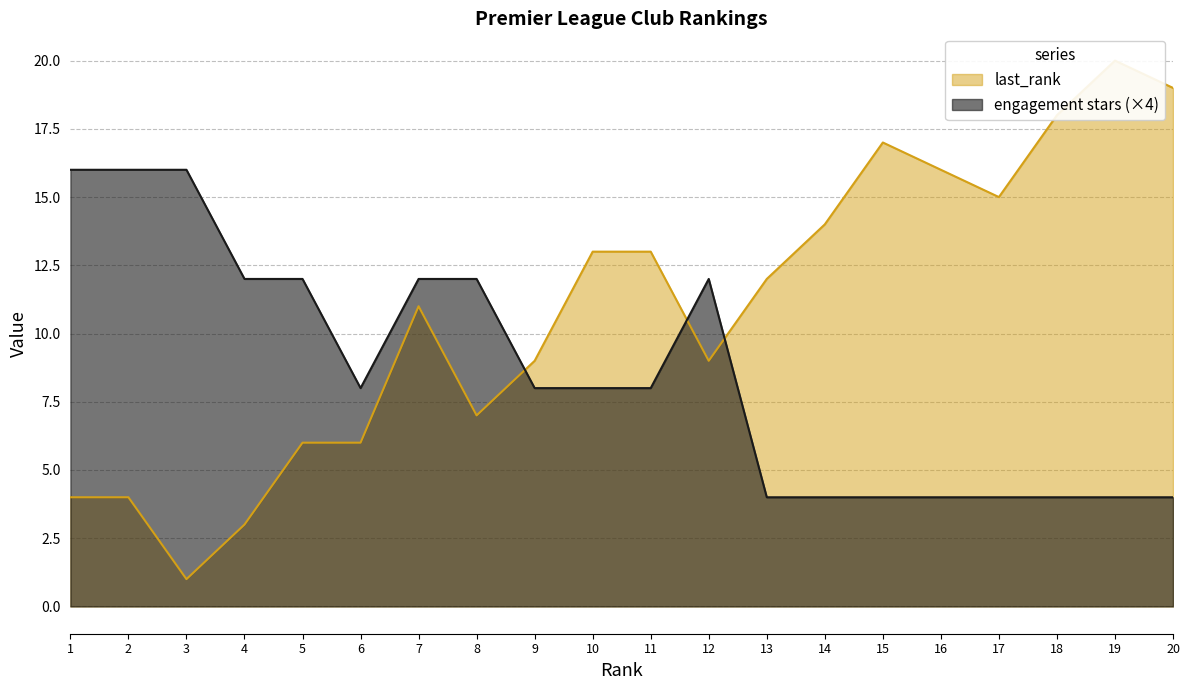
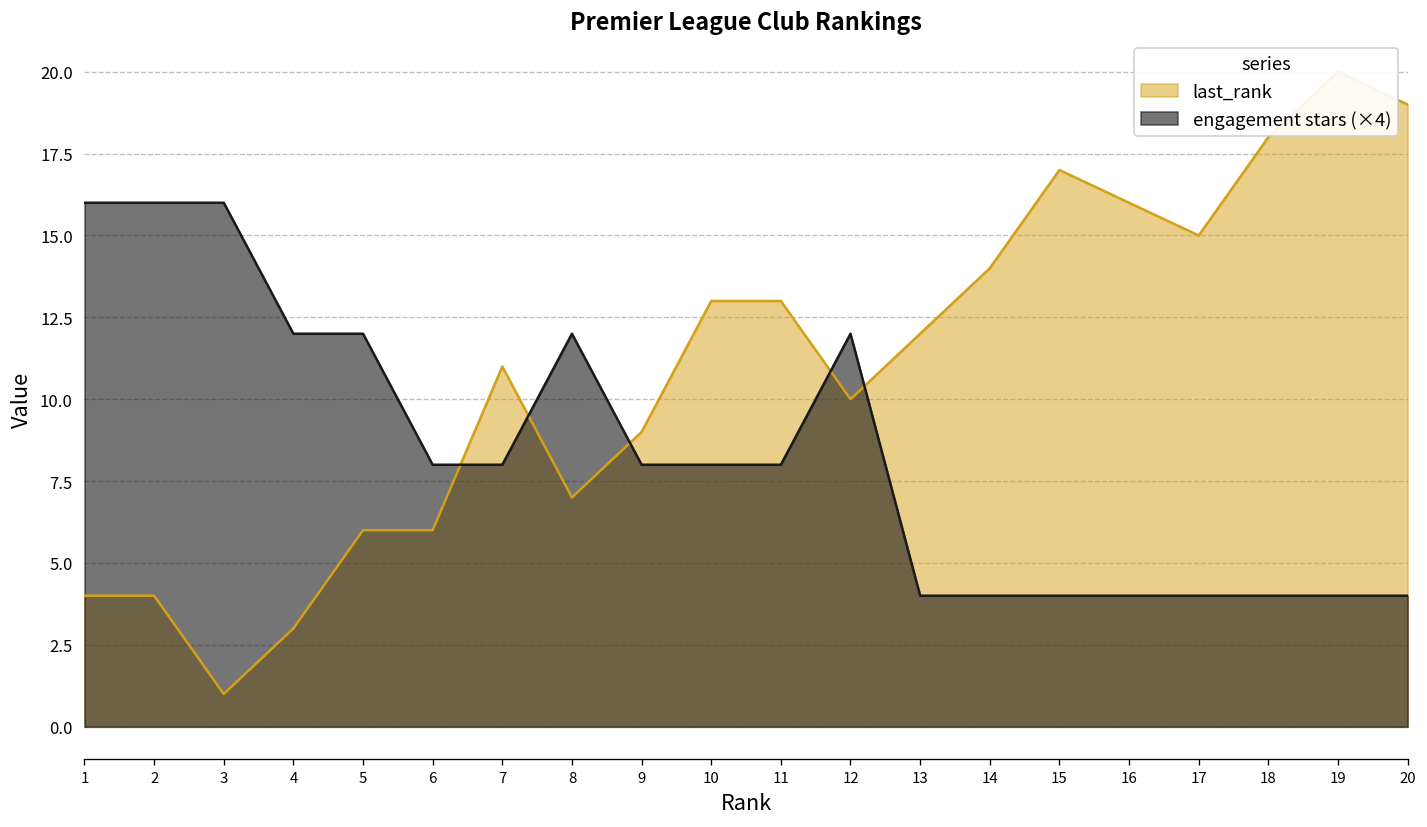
engagement stars (×4), 7: 12.0 -> 8.0
last_rank, 12: 9 -> 10
